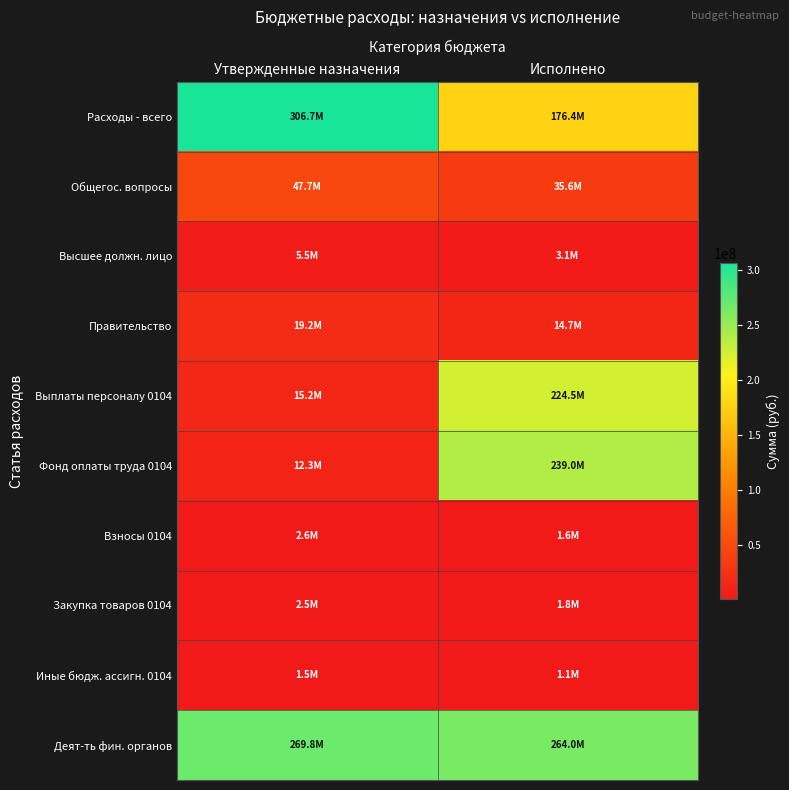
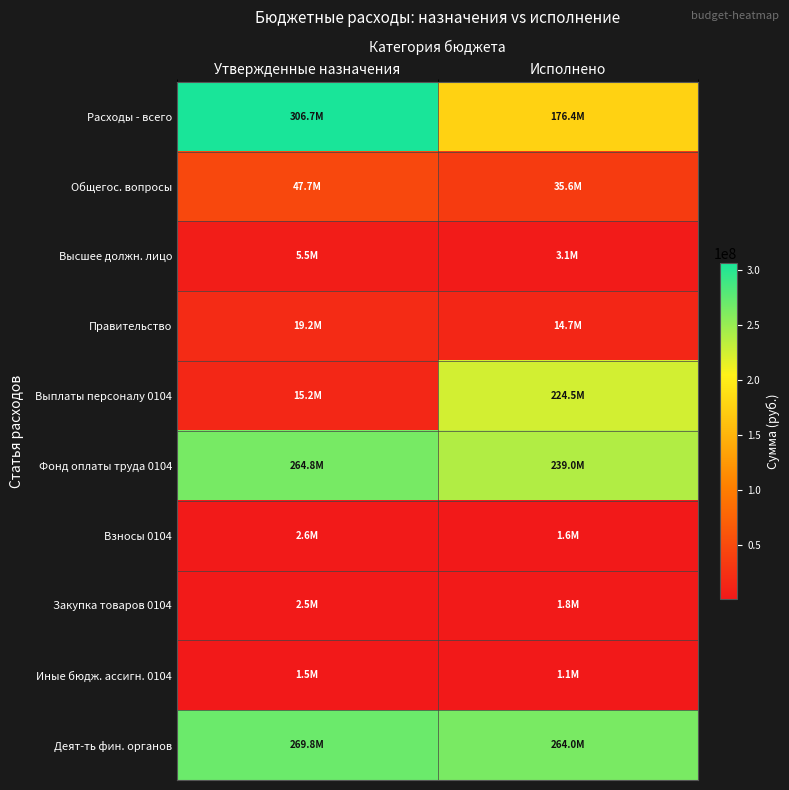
Фонд оплаты труда 0104, Утвержденные назначения: 12.3M -> 264.8M
